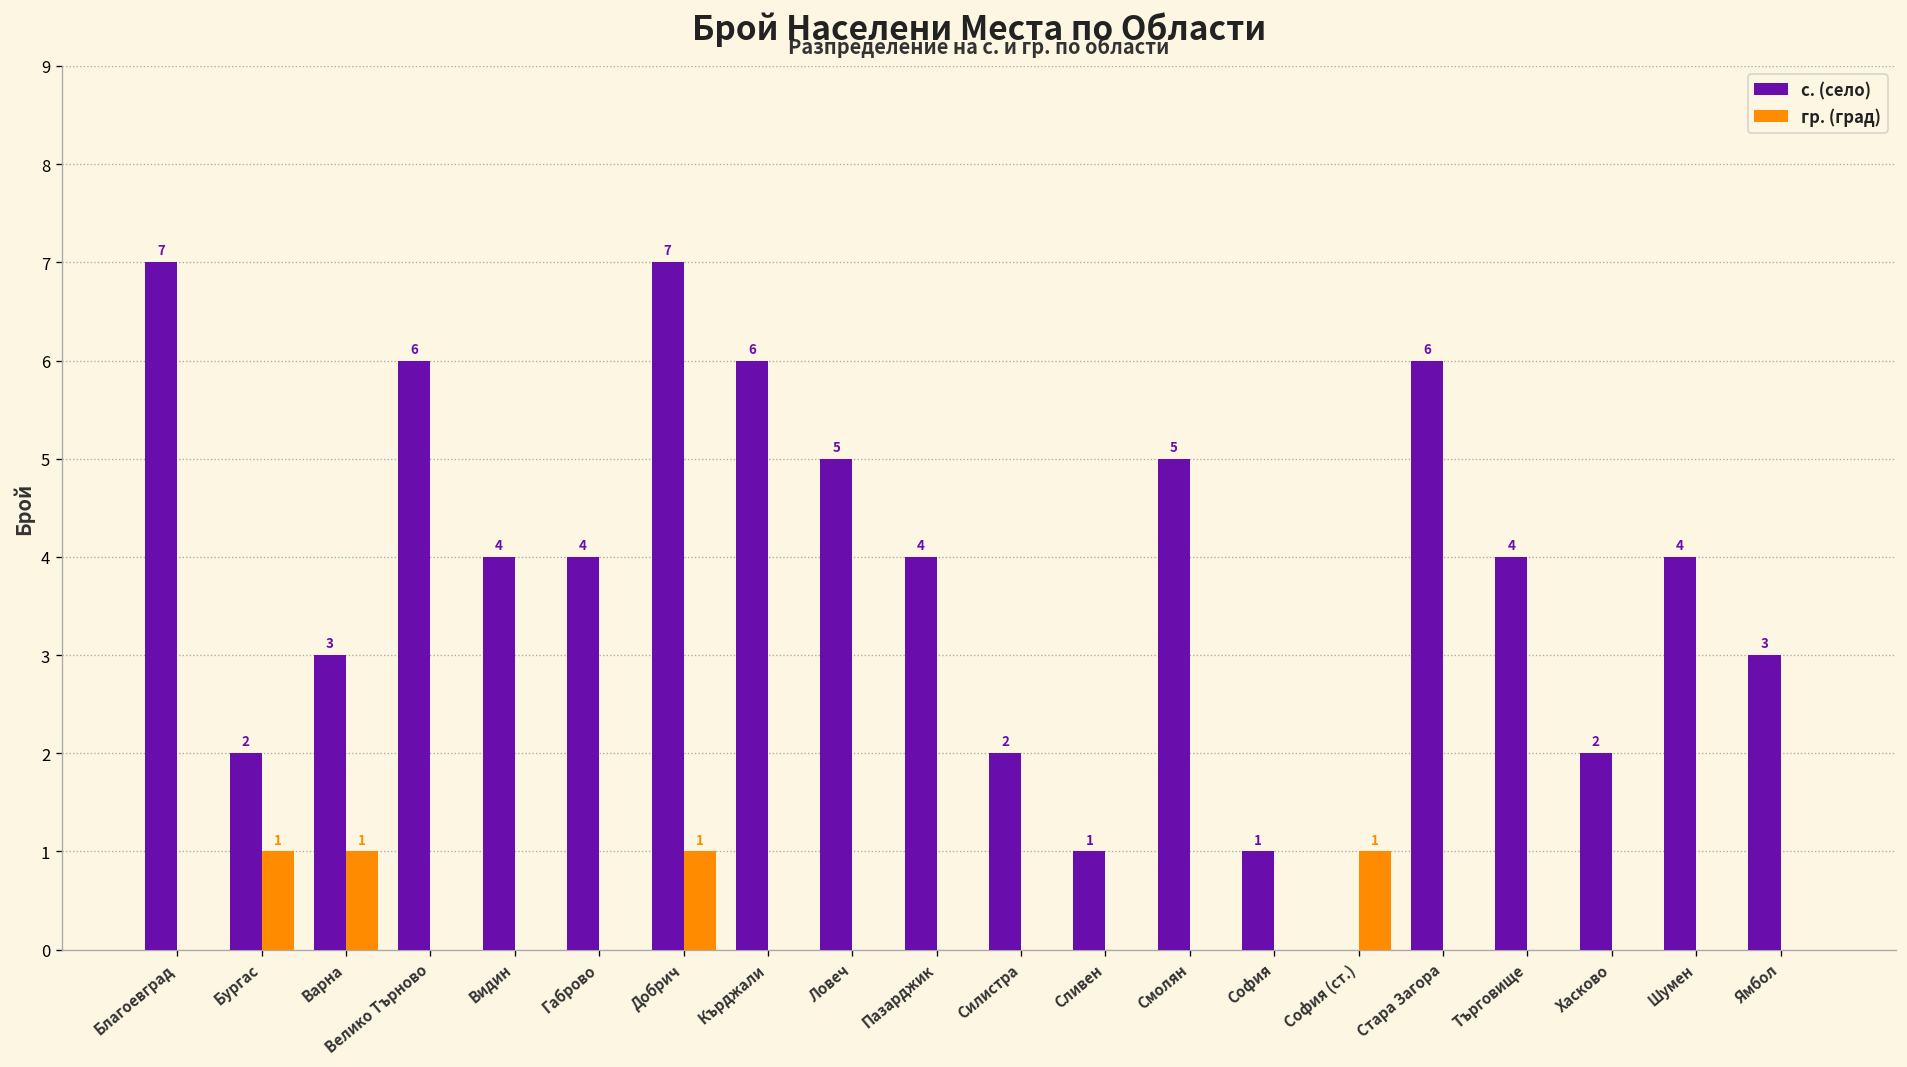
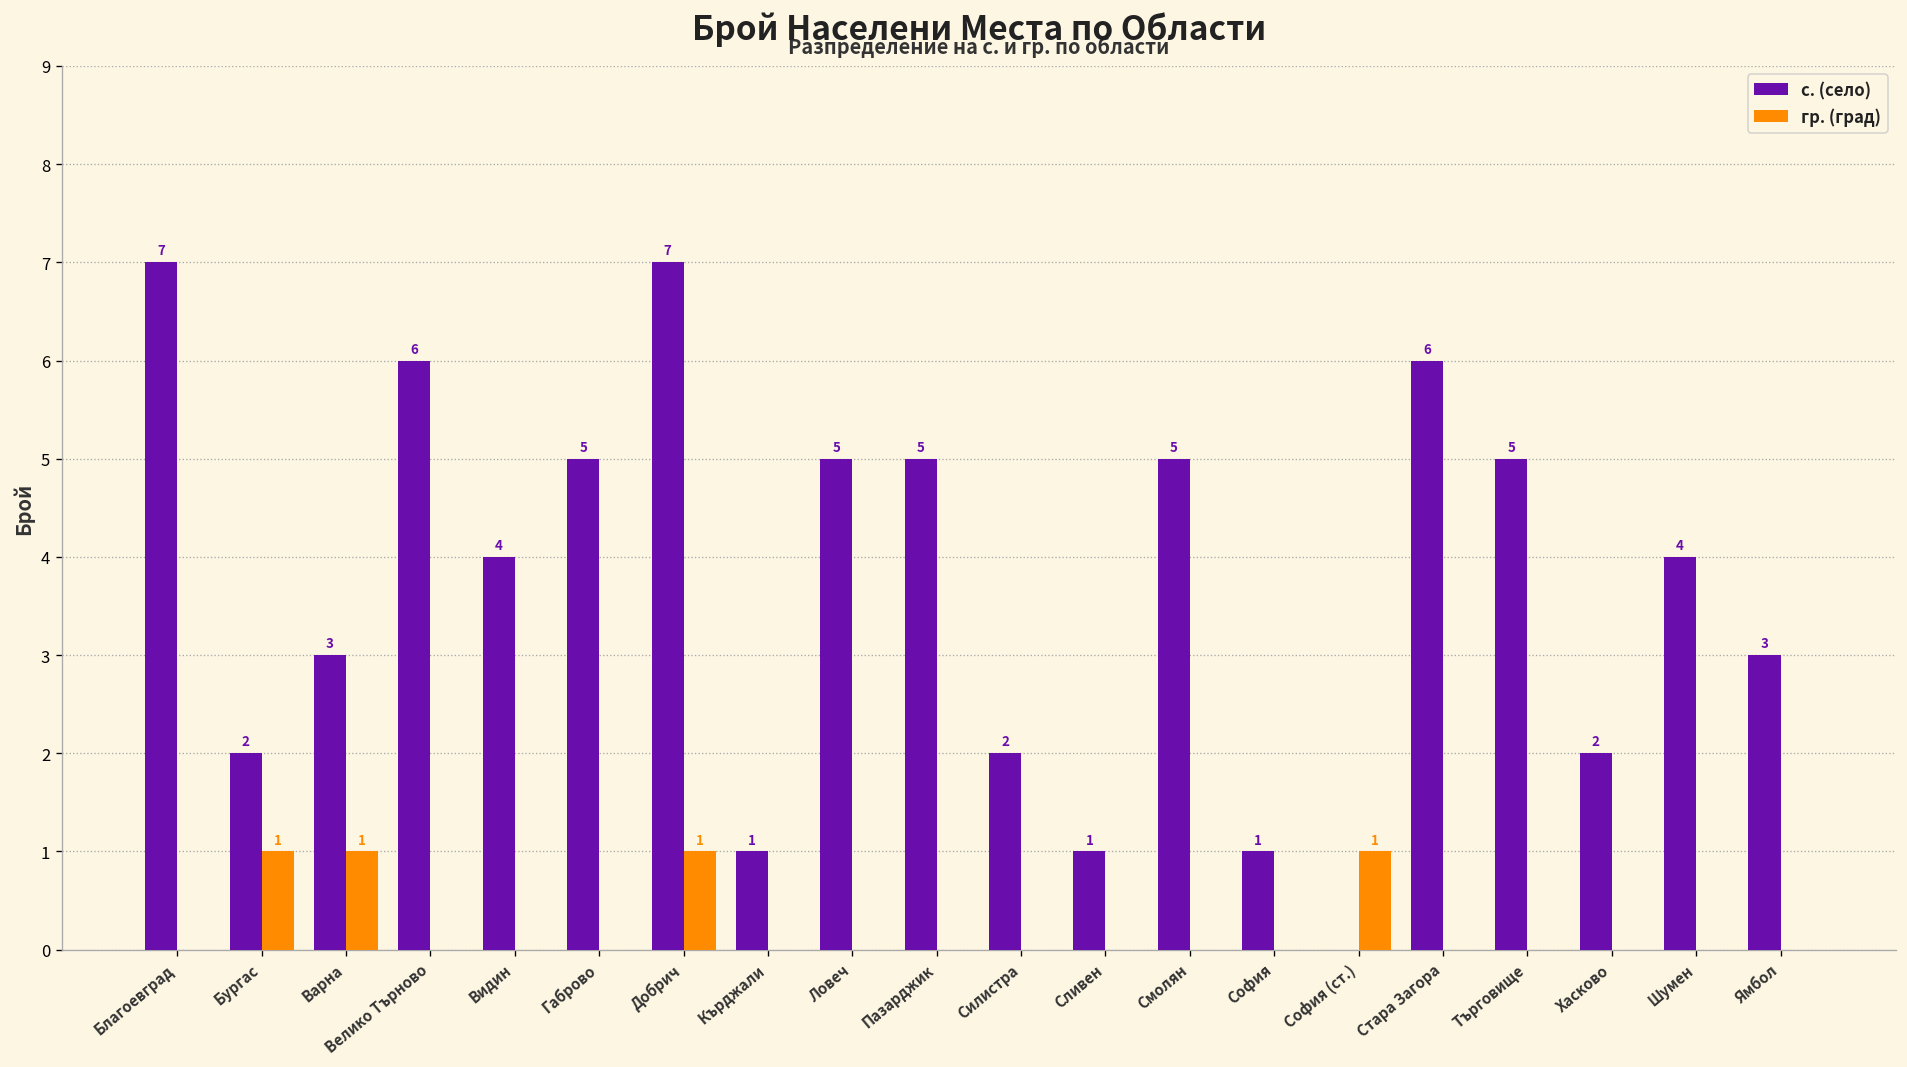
с. (село), Габрово: 4 -> 5
с. (село), Кърджали: 6 -> 1
с. (село), Пазарджик: 4 -> 5
с. (село), Търговище: 4 -> 5
